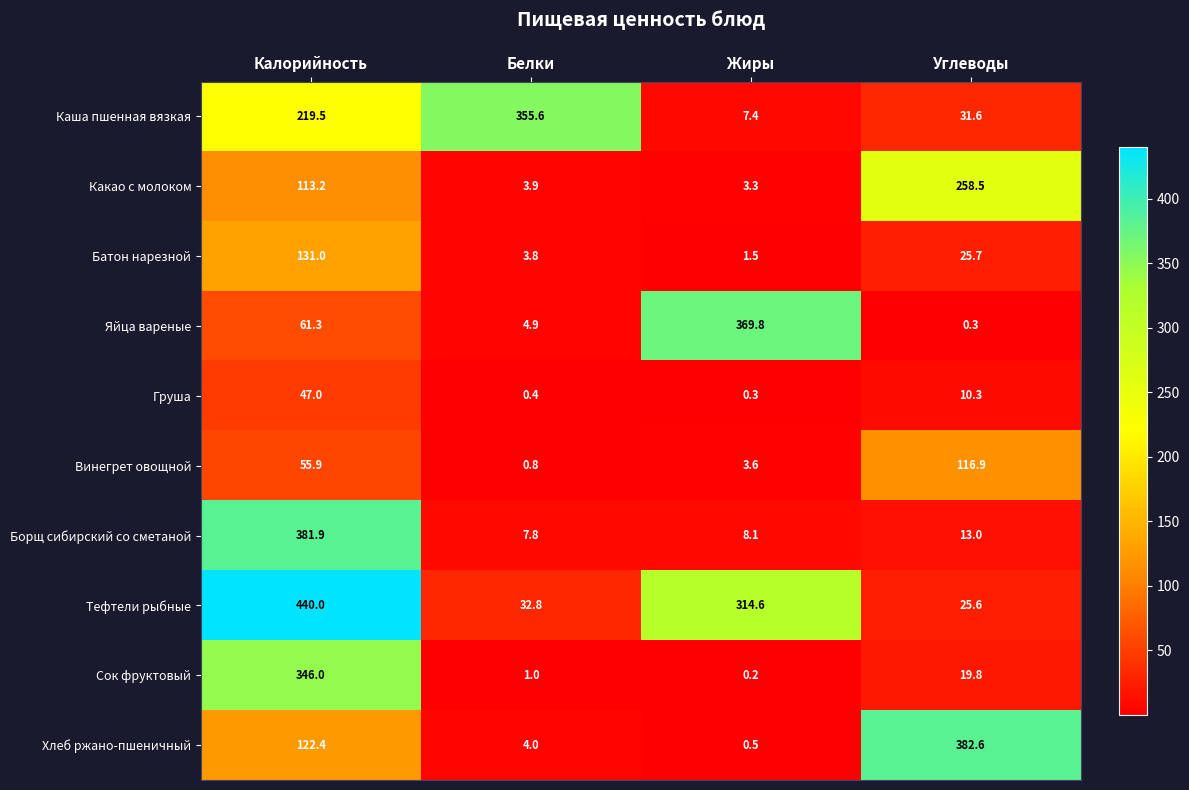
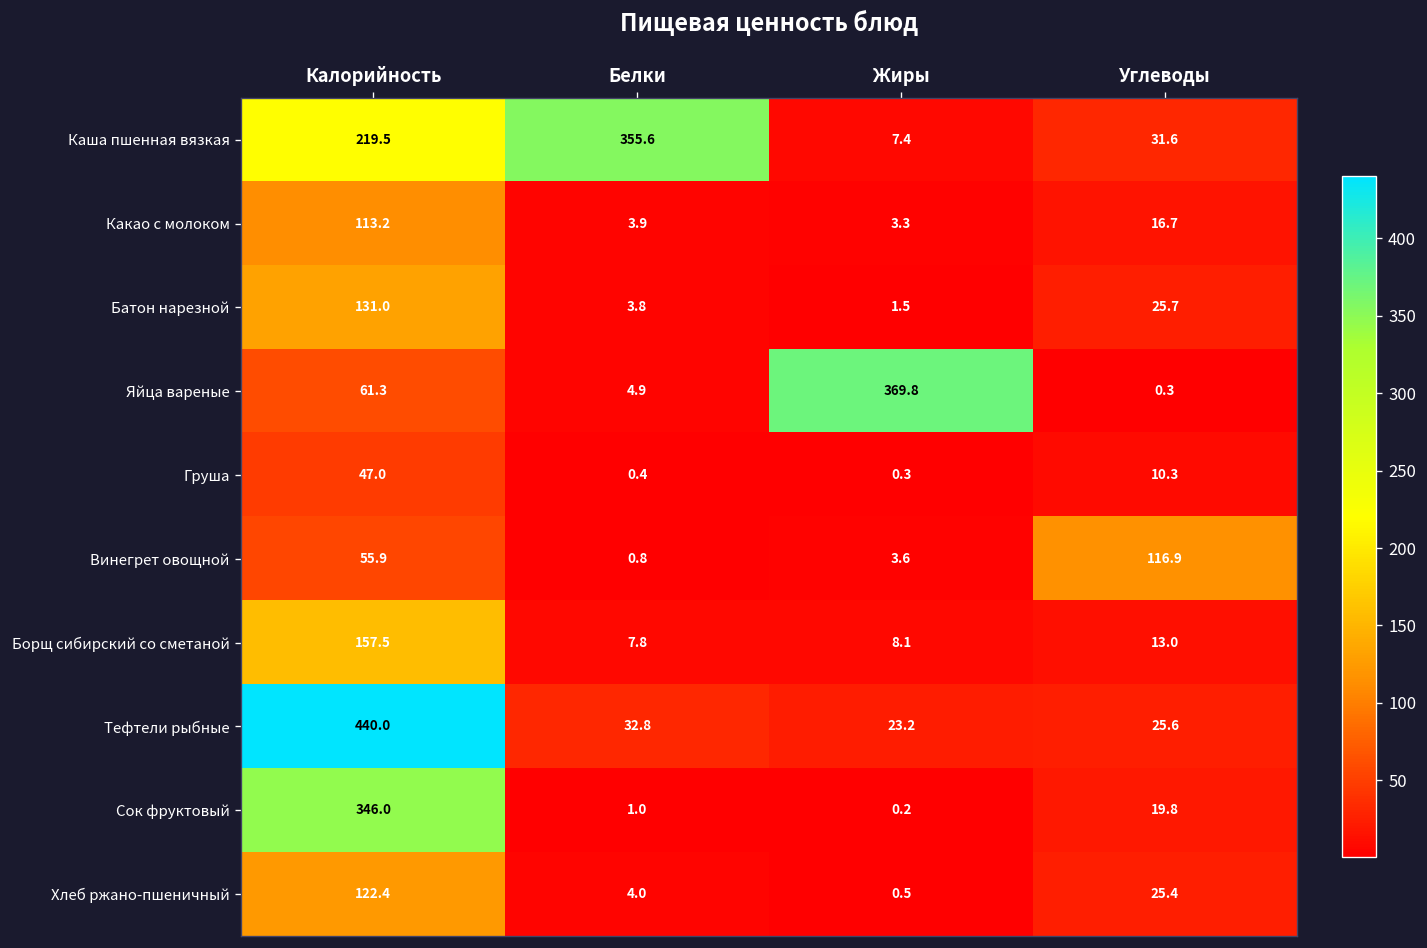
Какао с молоком, Углеводы: 258.5 -> 16.7
Борщ сибирский со сметаной, Калорийность: 381.9 -> 157.5
Тефтели рыбные, Жиры: 314.6 -> 23.2
Хлеб ржано-пшеничный, Углеводы: 382.6 -> 25.4
